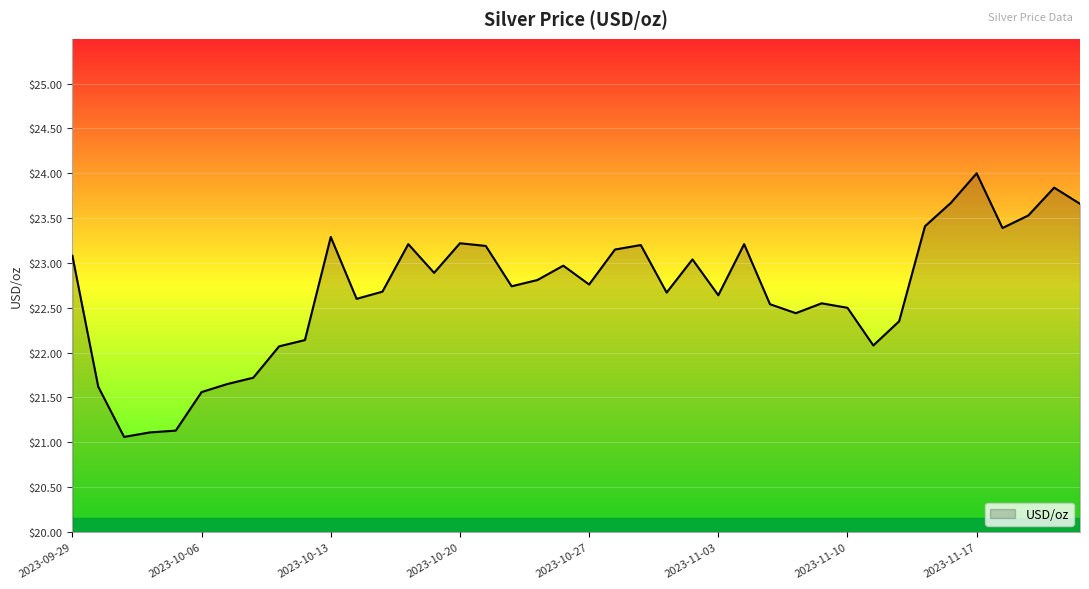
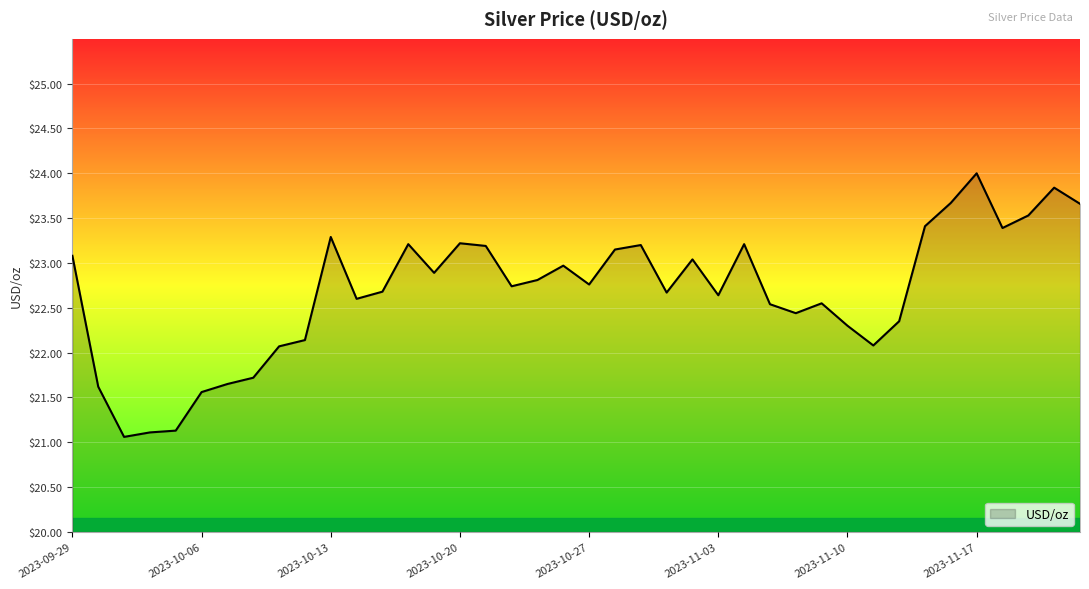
2023-11-10: $22.5 -> $22.3
